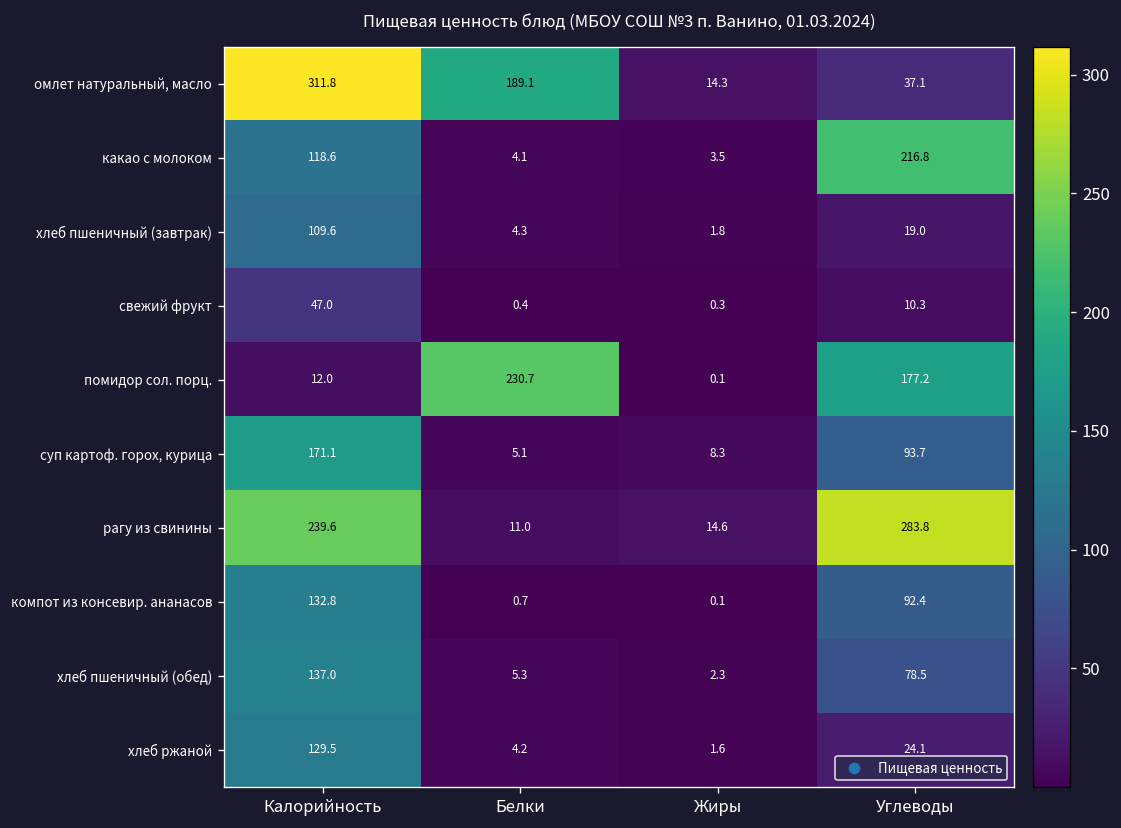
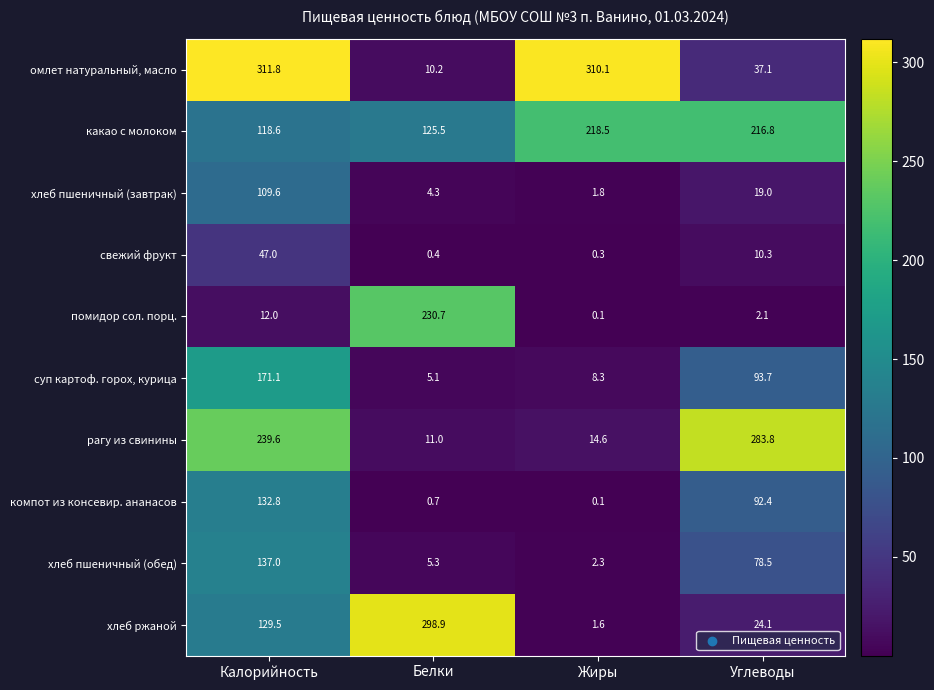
омлет натуральный, масло, Белки: 189.1 -> 10.2
омлет натуральный, масло, Жиры: 14.3 -> 310.1
какао с молоком, Белки: 4.1 -> 125.5
какао с молоком, Жиры: 3.5 -> 218.5
помидор сол. порц., Углеводы: 177.2 -> 2.1
хлеб ржаной, Белки: 4.2 -> 298.9
